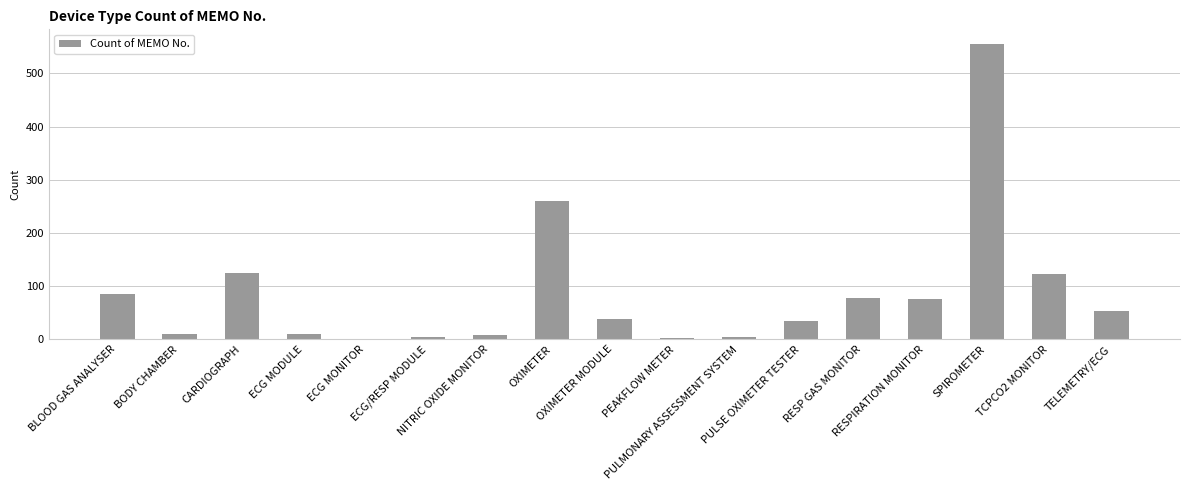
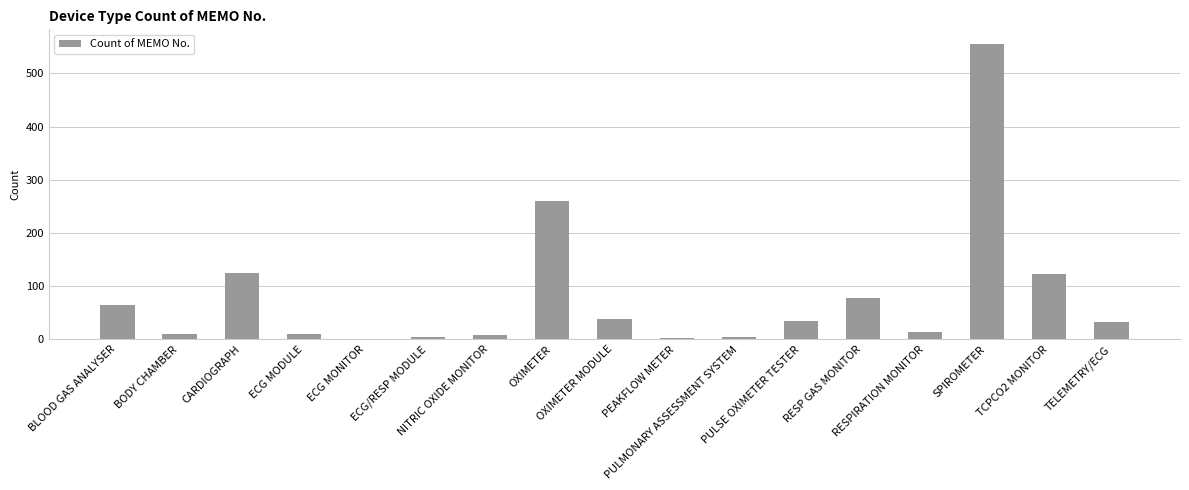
BLOOD GAS ANALYSER: 90 -> 60
RESPIRATION MONITOR: 80 -> 10
TELEMETRY/ECG: 50 -> 30
